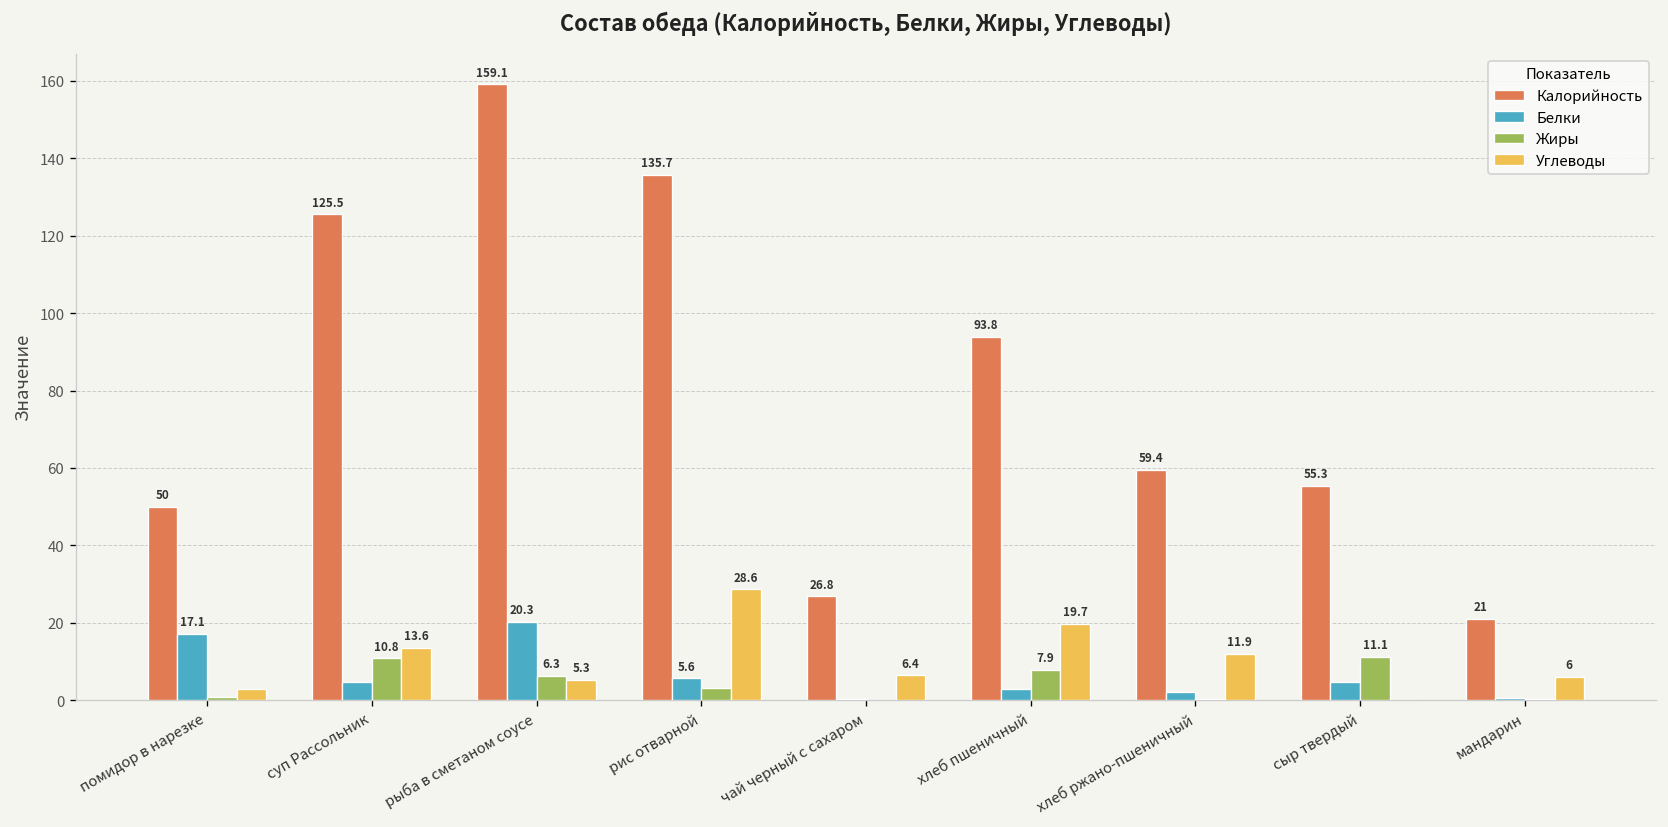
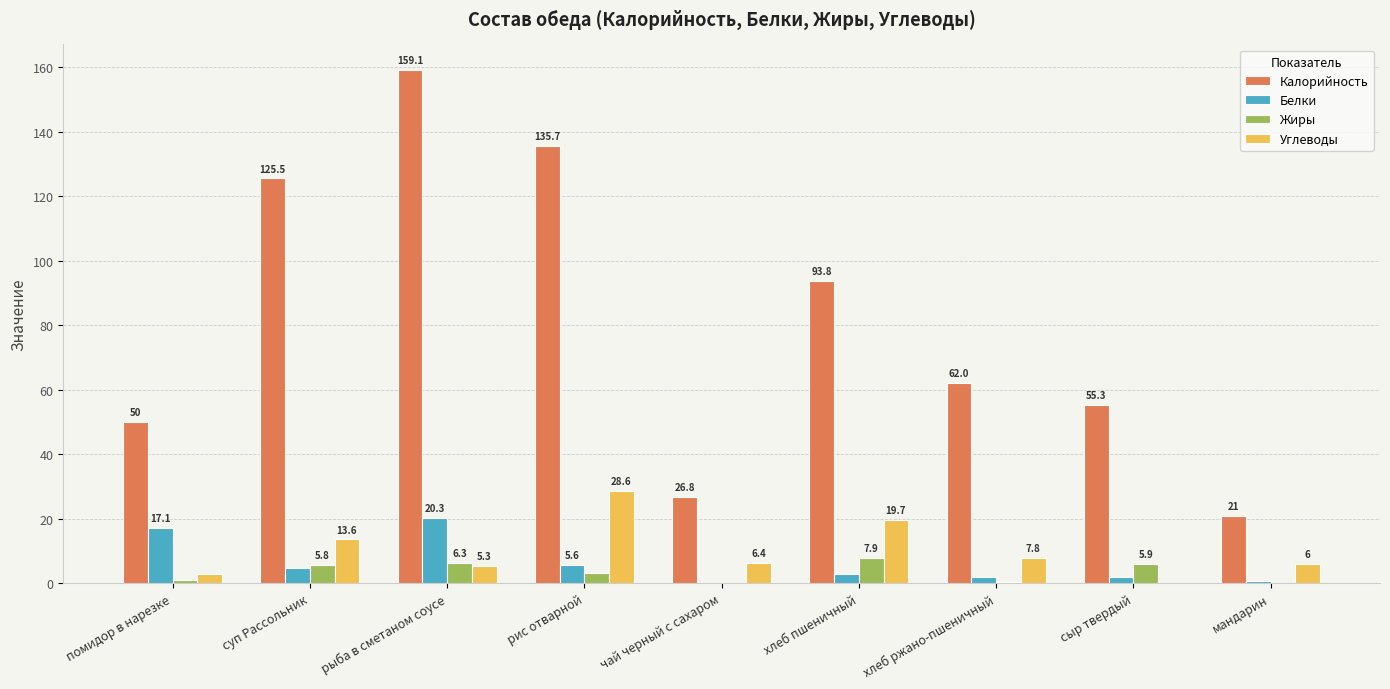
Жиры, суп Рассольник: 10.8 -> 5.8
Калорийность, хлеб ржано-пшеничный: 59.4 -> 62.0
Углеводы, хлеб ржано-пшеничный: 11.9 -> 7.8
Белки, сыр твердый: 5 -> 2
Жиры, сыр твердый: 11.1 -> 5.9
